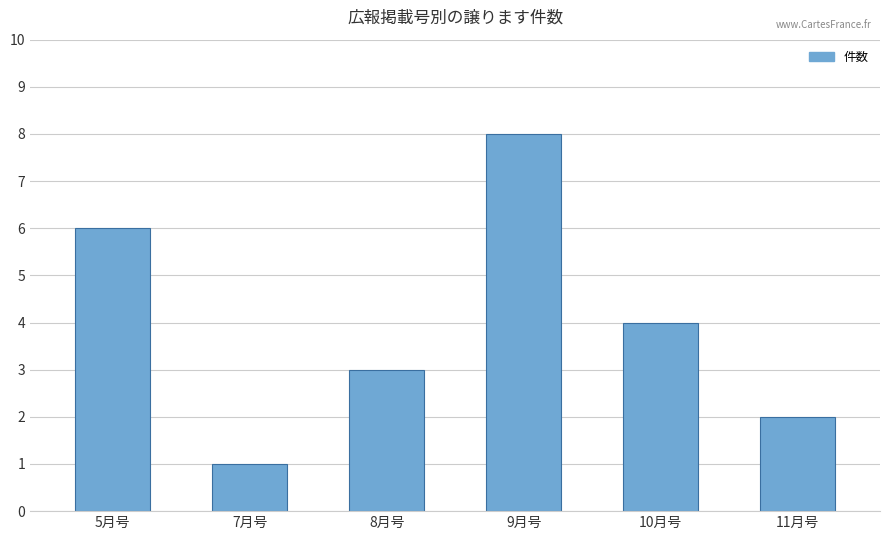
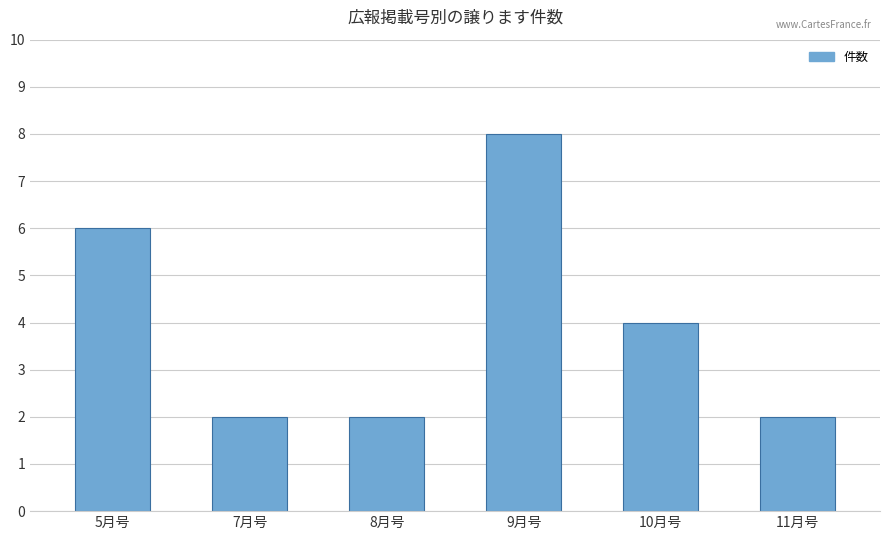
7月号: 1 -> 2
8月号: 3 -> 2
